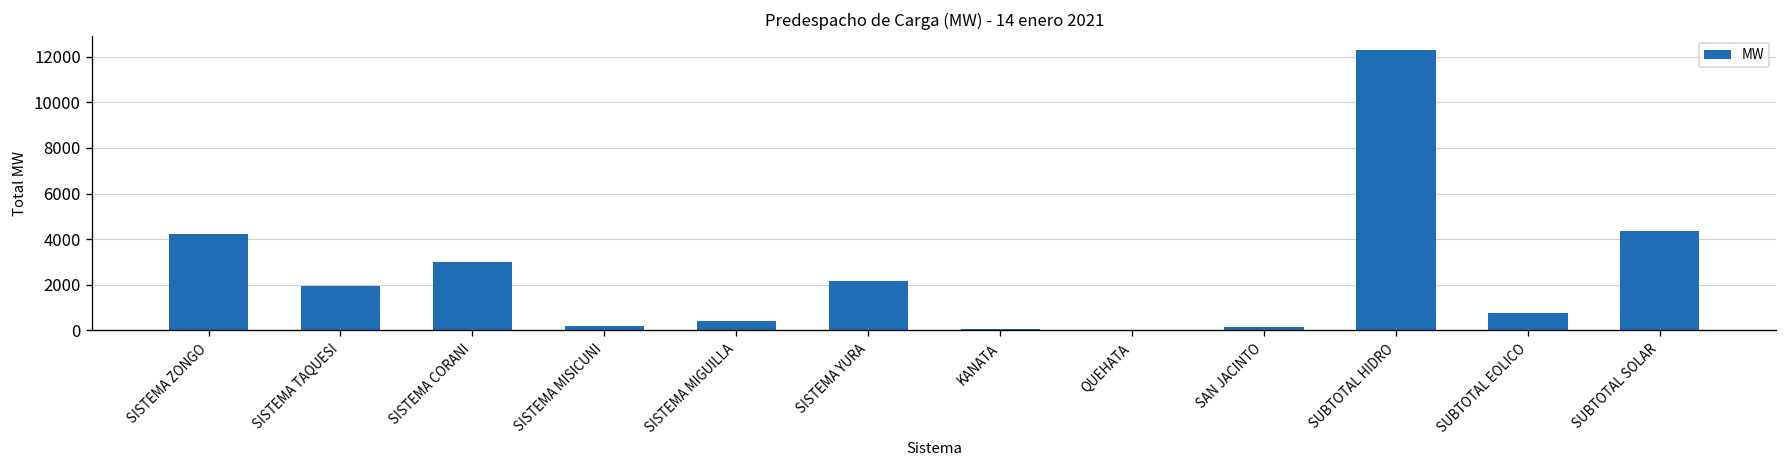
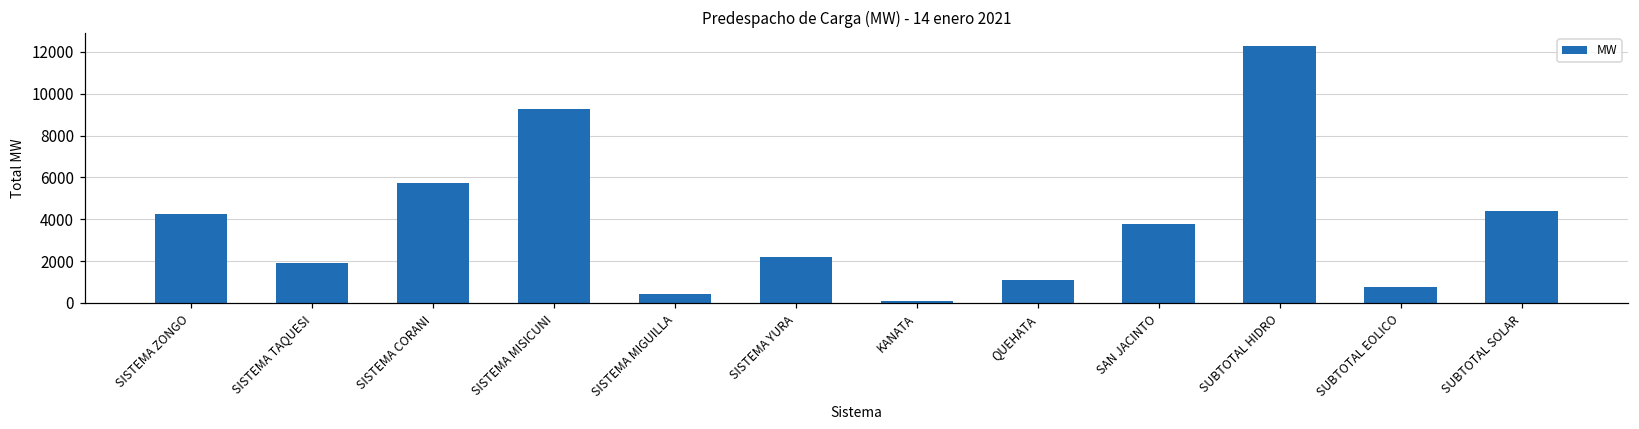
SISTEMA CORANI: 3000 -> 5700
SISTEMA MISICUNI: 200 -> 9300
QUEHATA: 0 -> 1100
SAN JACINTO: 200 -> 3800
